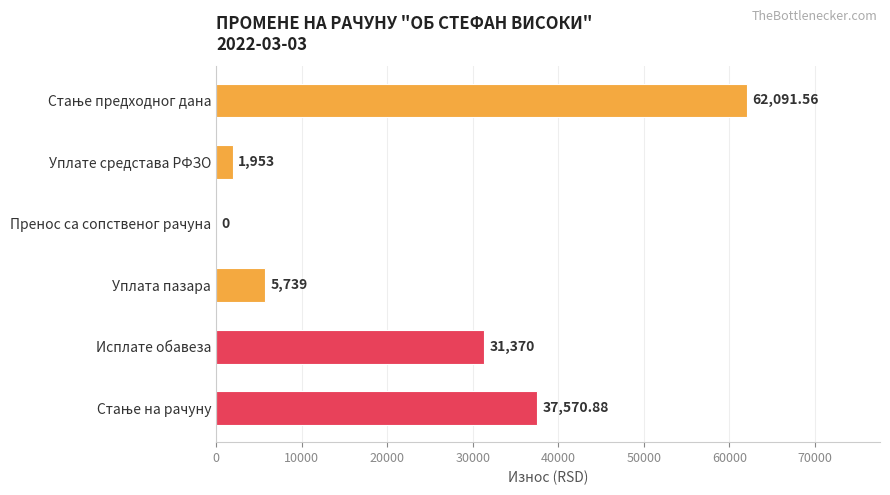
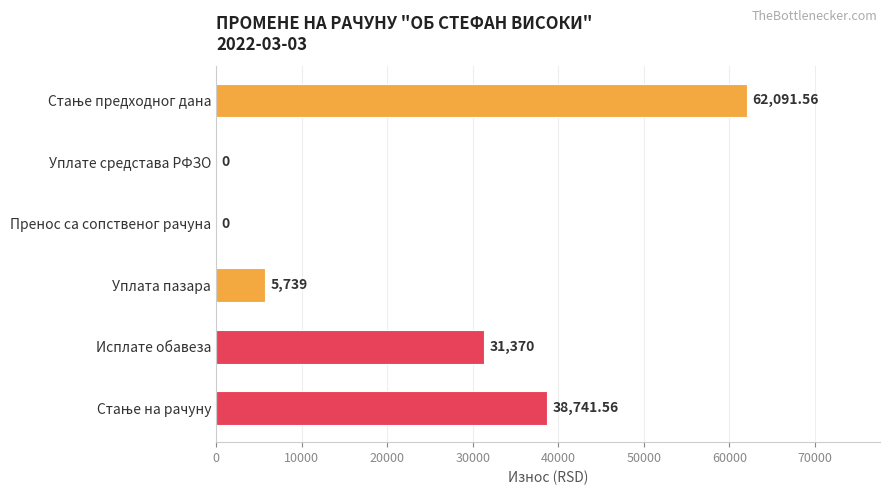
Уплате средстава РФЗО: 1,953 -> 0
Стање на рачуну: 37,570.88 -> 38,741.56
